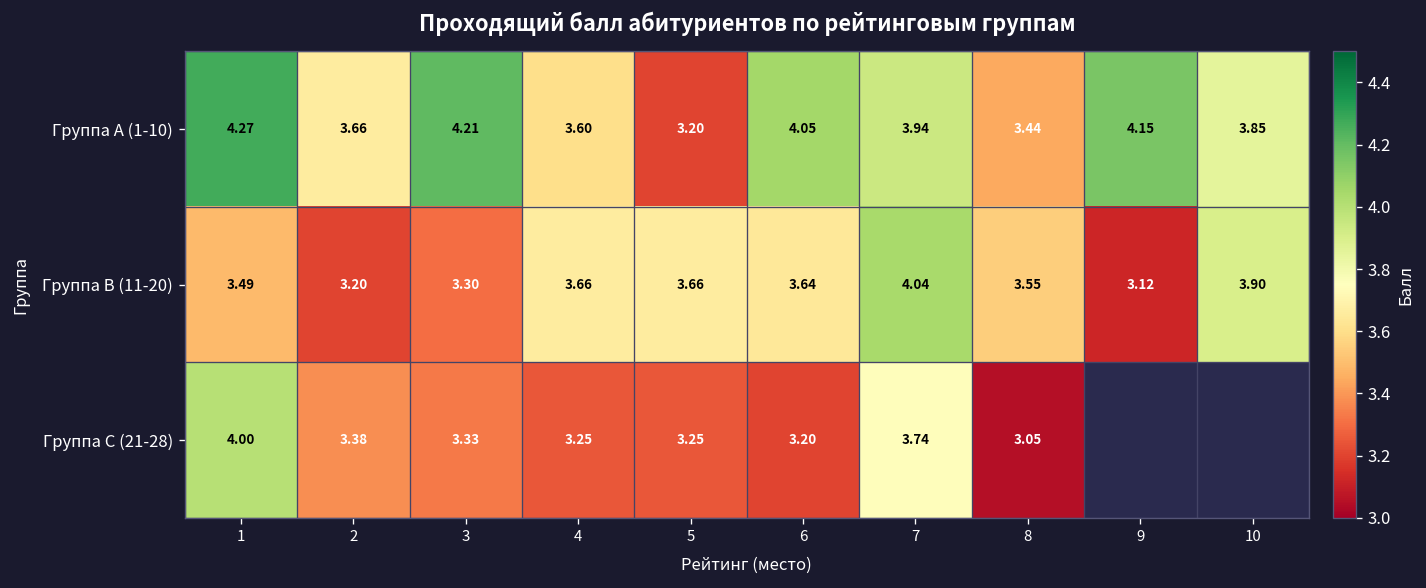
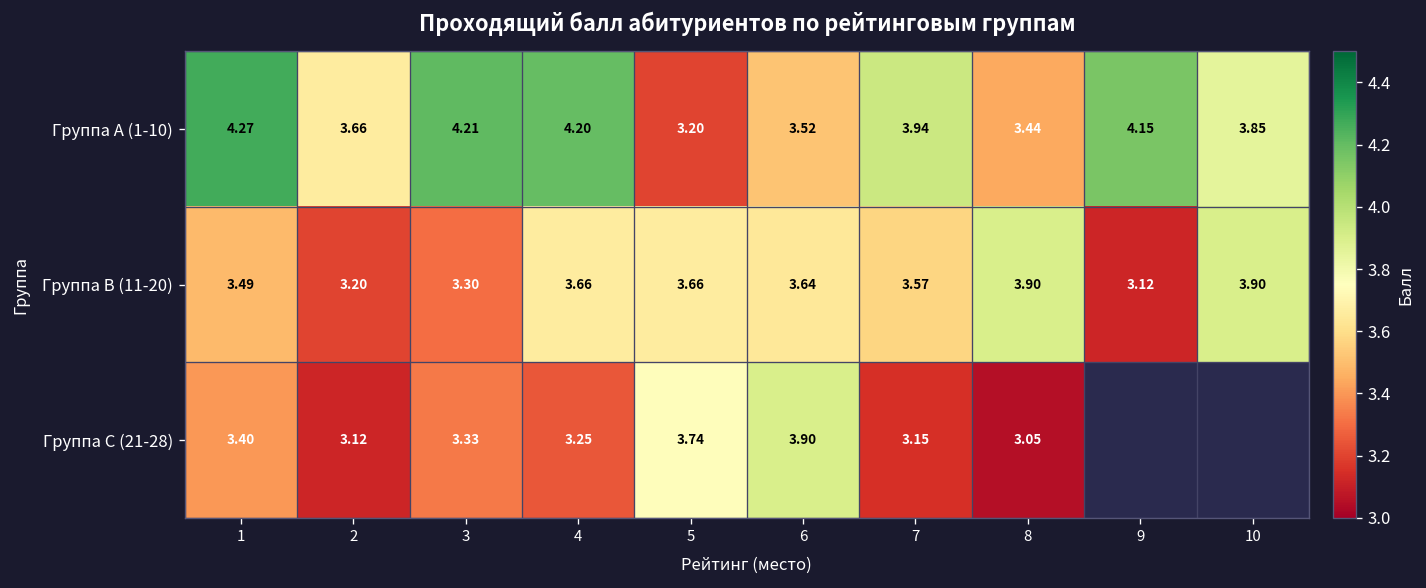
Группа A (1-10), 4: 3.60 -> 4.20
Группа A (1-10), 6: 4.05 -> 3.52
Группа B (11-20), 7: 4.04 -> 3.57
Группа B (11-20), 8: 3.55 -> 3.90
Группа C (21-28), 1: 4.00 -> 3.40
Группа C (21-28), 2: 3.38 -> 3.12
Группа C (21-28), 5: 3.25 -> 3.74
Группа C (21-28), 6: 3.20 -> 3.90
Группа C (21-28), 7: 3.74 -> 3.15
